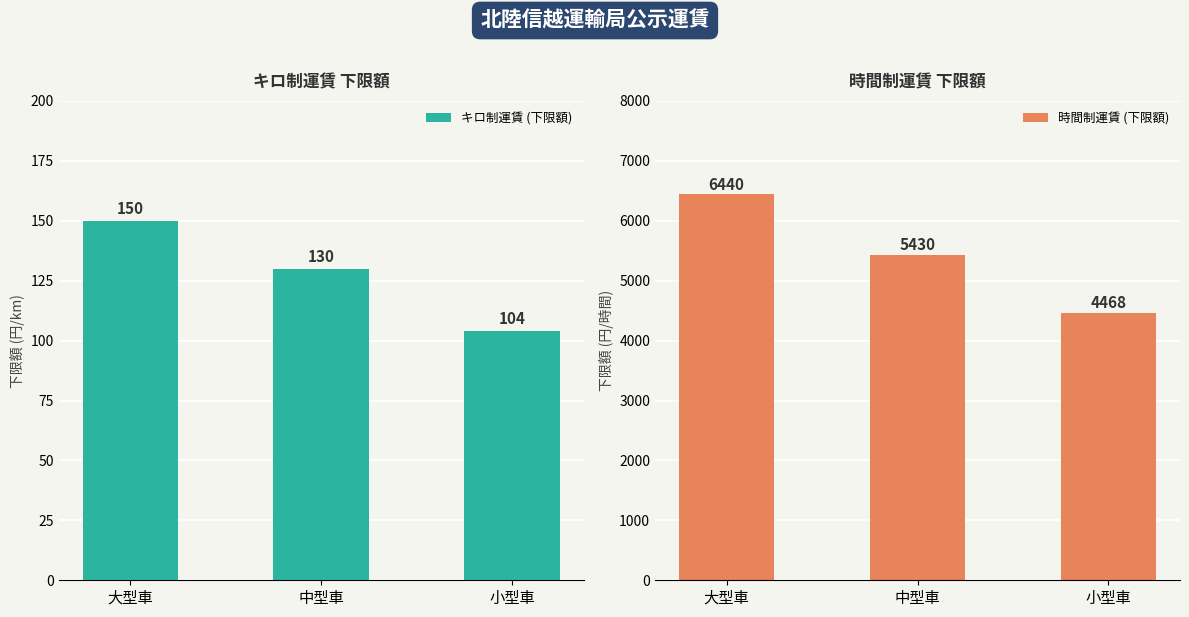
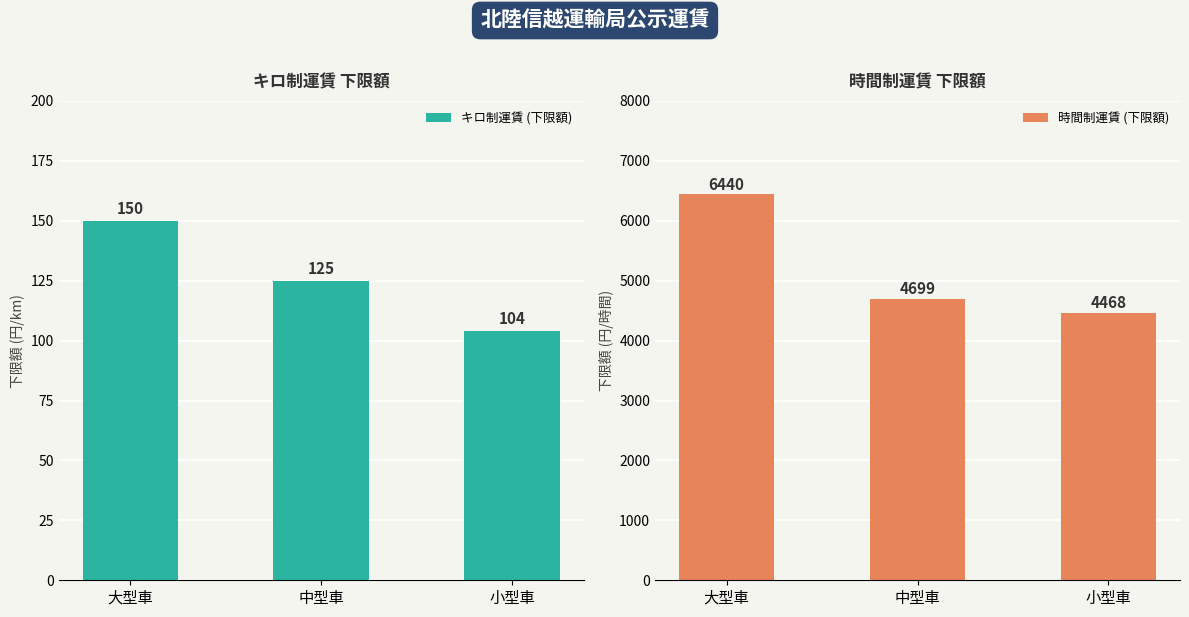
キロ制運賃 下限額, 中型車: 130 -> 125
時間制運賃 下限額, 中型車: 5430 -> 4699
